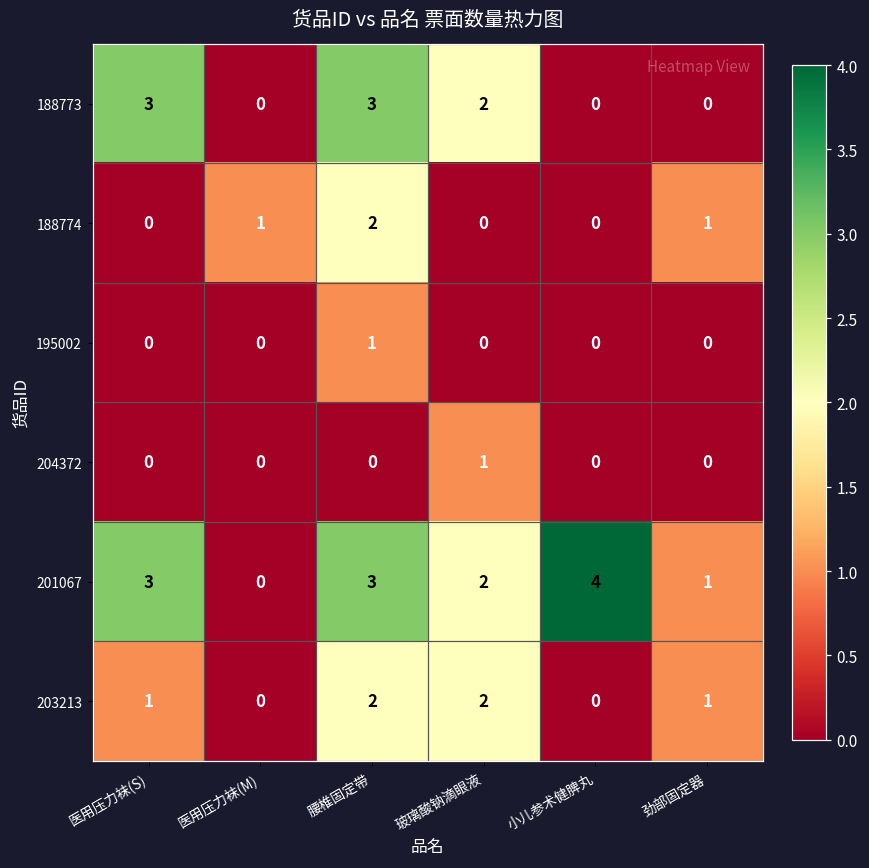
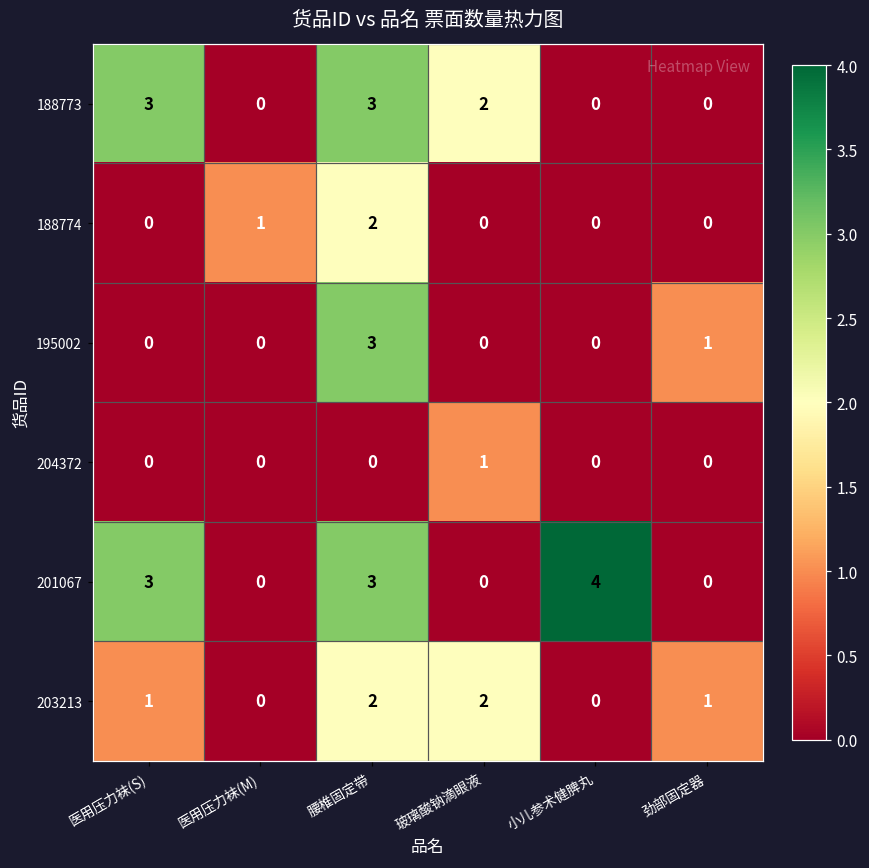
188774, 劲部固定器: 1 -> 0
195002, 腰椎固定带: 1 -> 3
195002, 劲部固定器: 0 -> 1
201067, 玻璃酸钠滴眼液: 2 -> 0
201067, 劲部固定器: 1 -> 0
